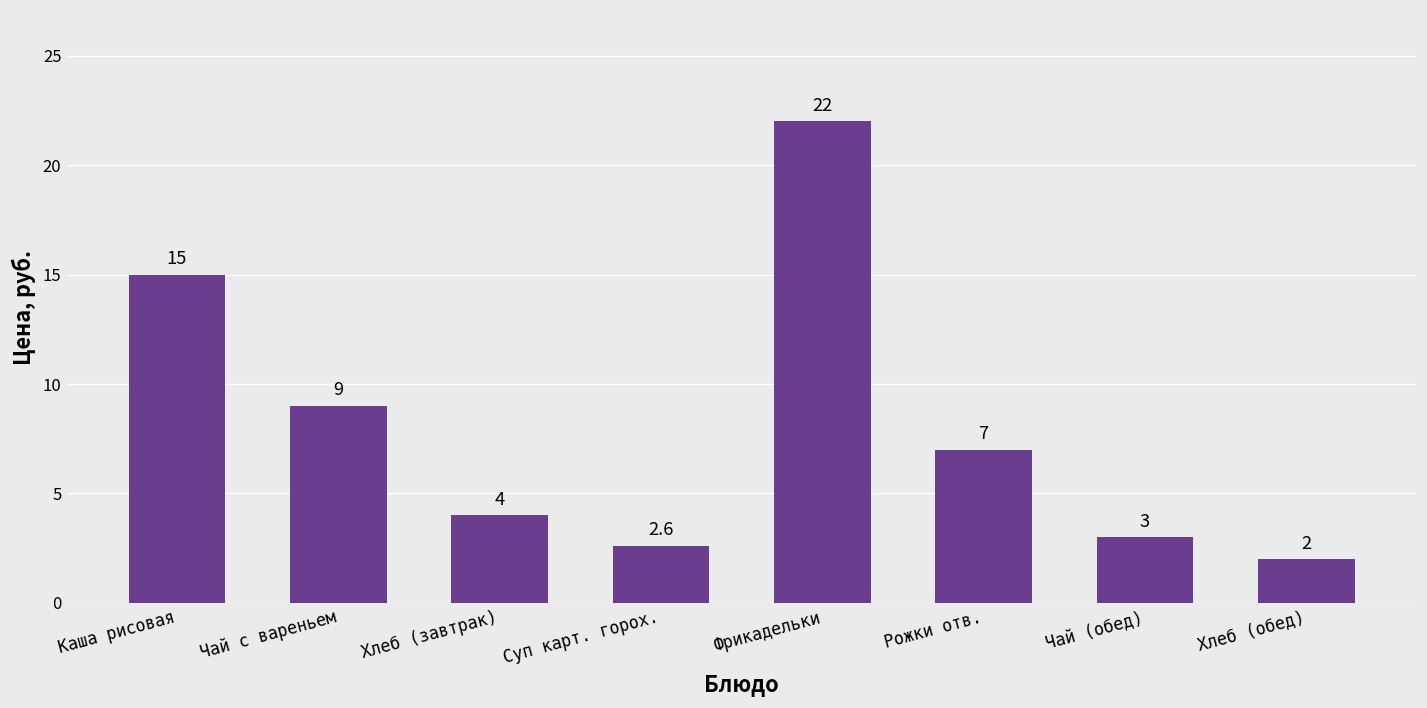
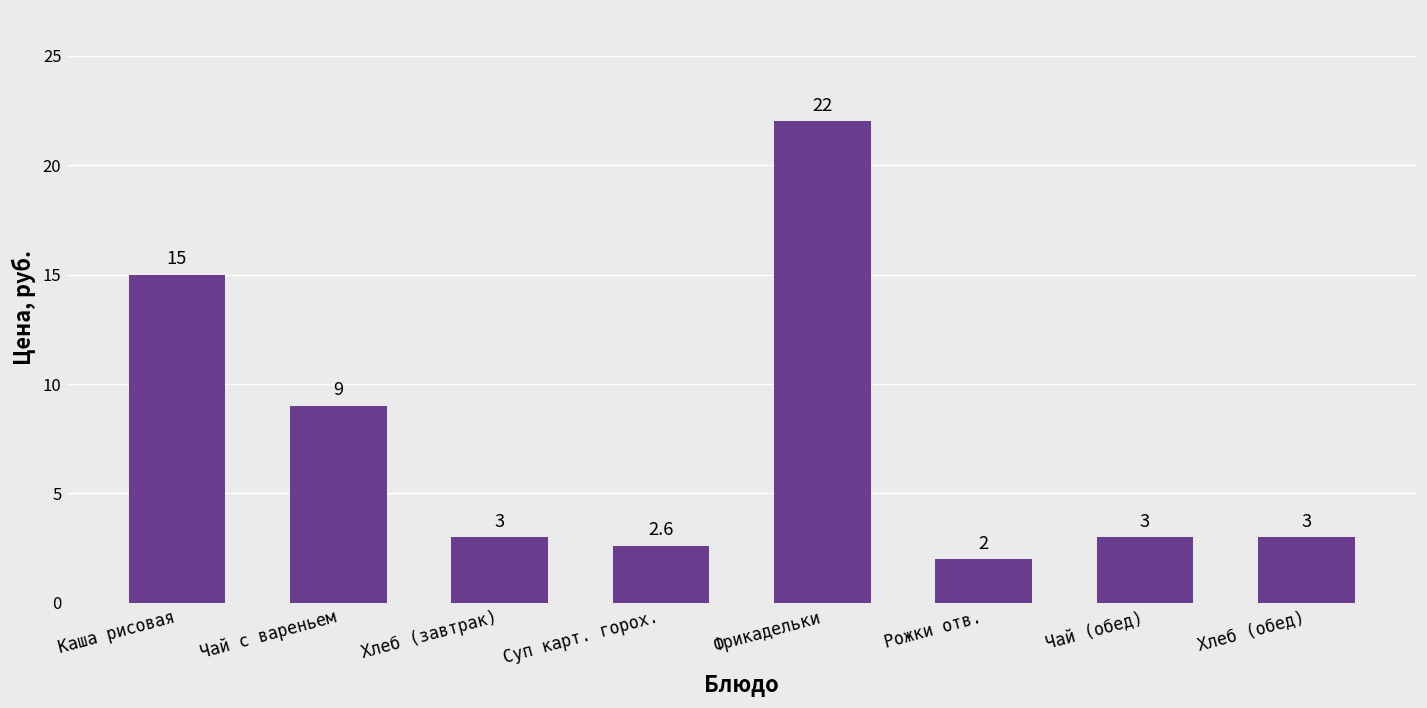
Хлеб (завтрак): 4 -> 3
Рожки отв.: 7 -> 2
Хлеб (обед): 2 -> 3
